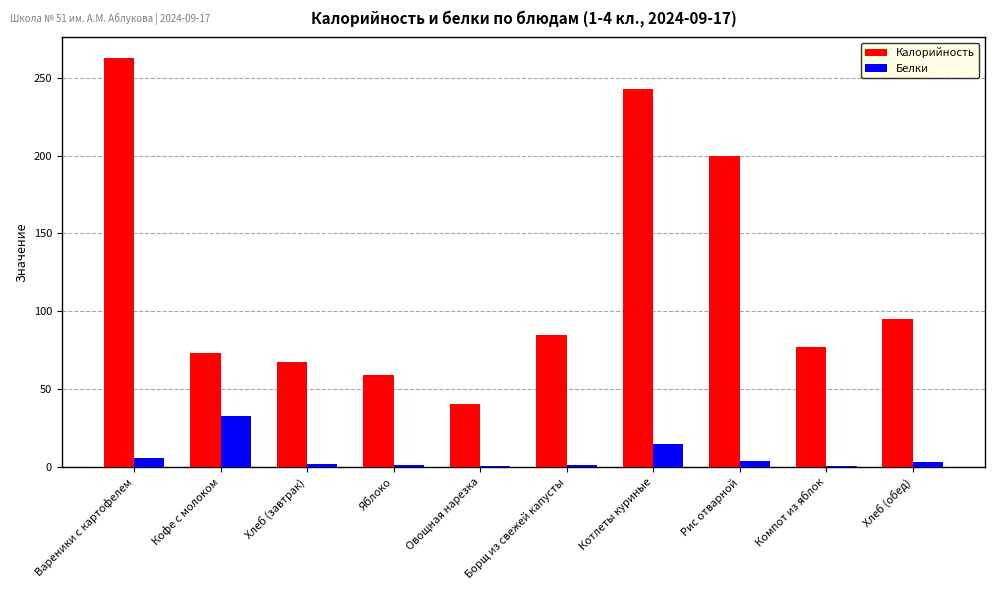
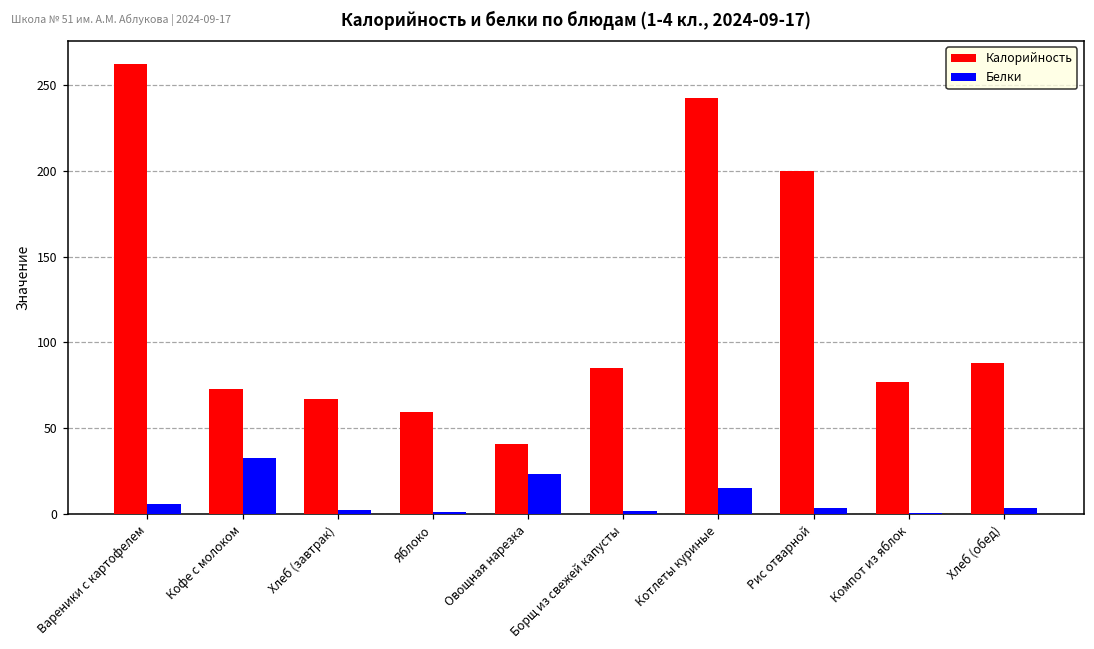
Белки, Овощная нарезка: 1 -> 23
Калорийность, Хлеб (обед): 95 -> 88
